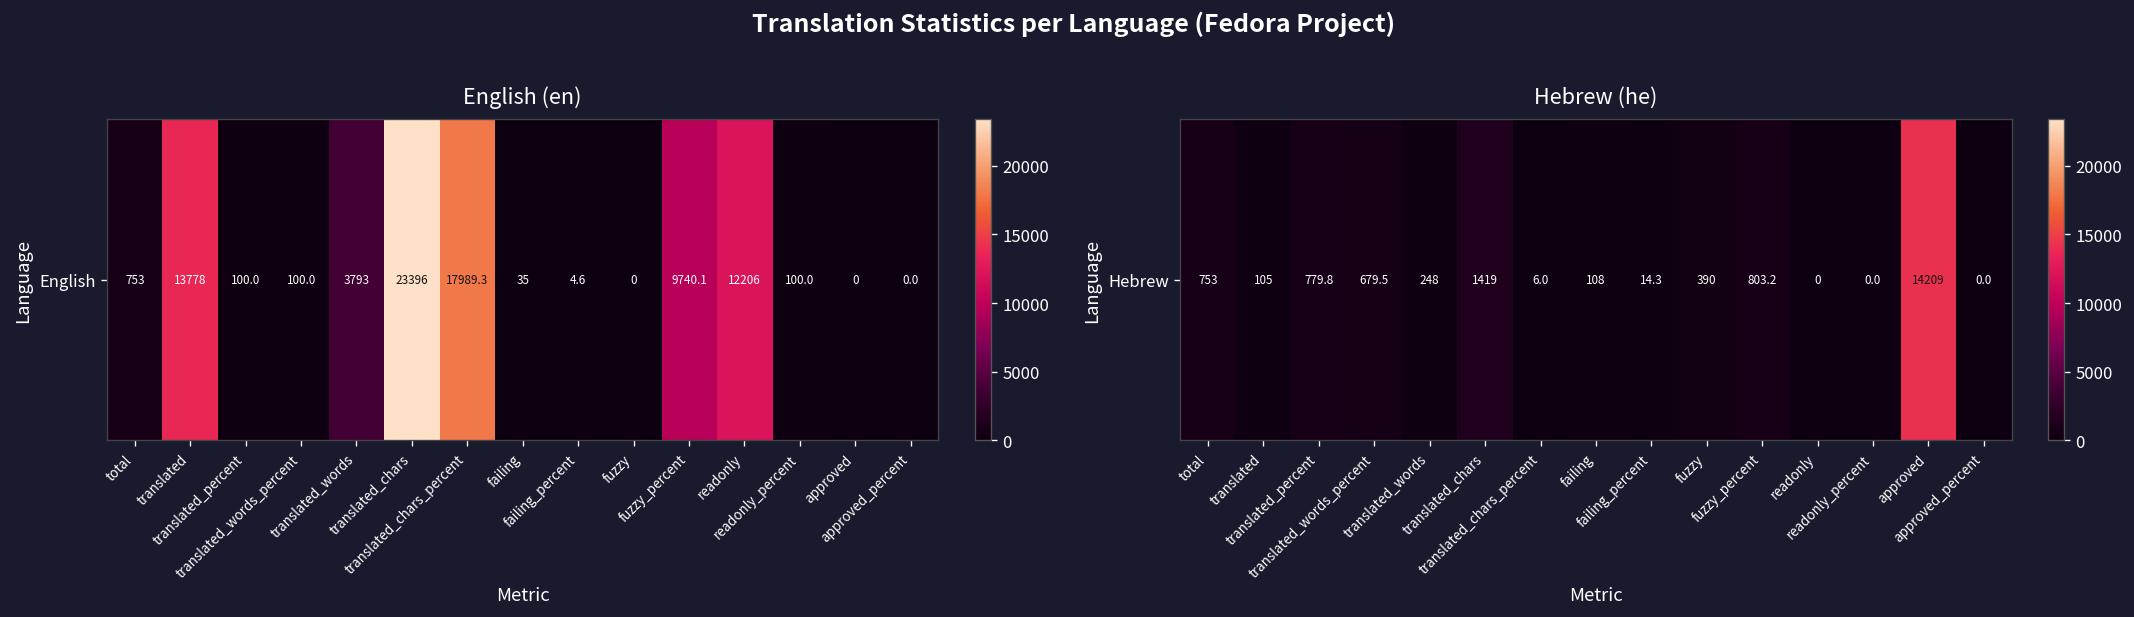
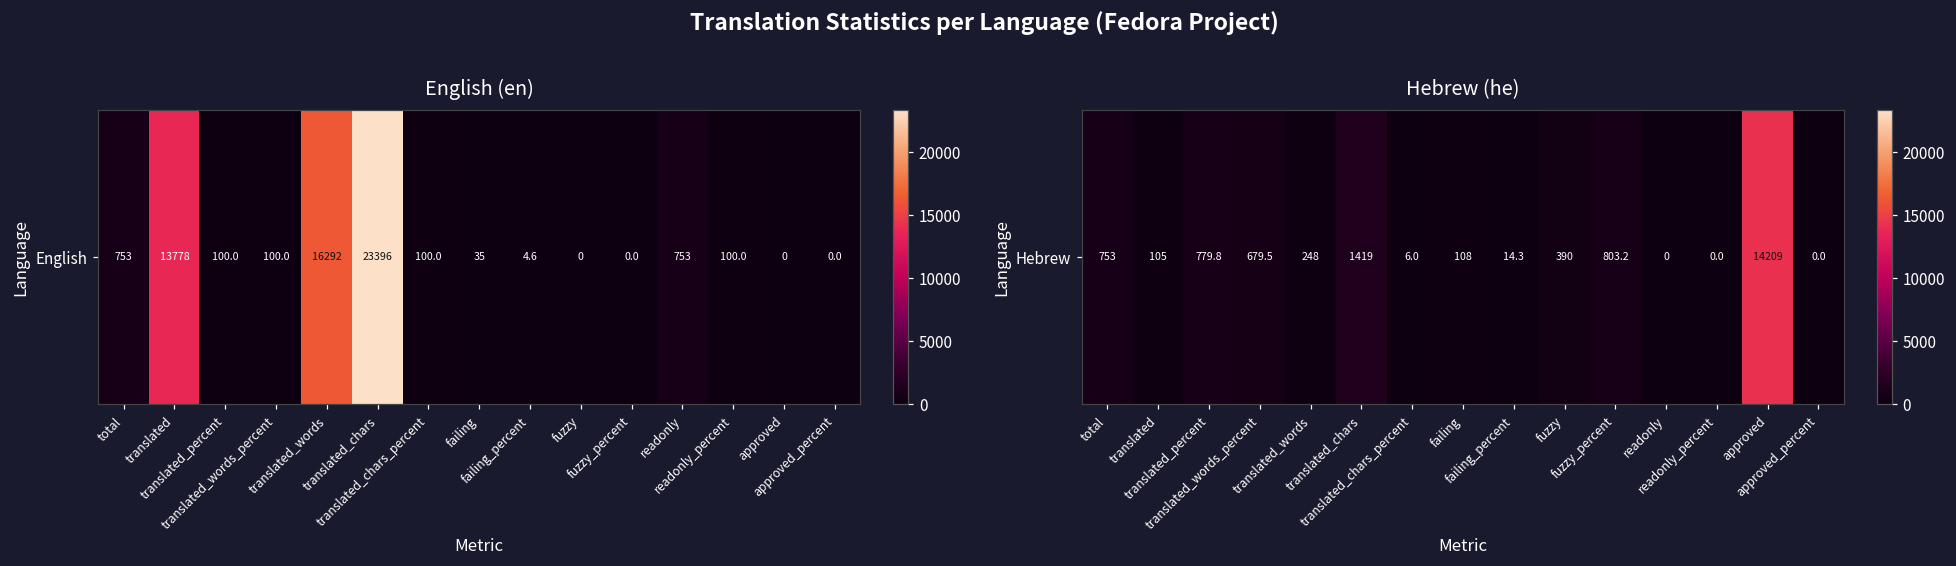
English (en), English, translated_words: 3793 -> 16292
English (en), English, translated_chars_percent: 17989.3 -> 100.0
English (en), English, fuzzy_percent: 9740.1 -> 0.0
English (en), English, readonly: 12206 -> 753
